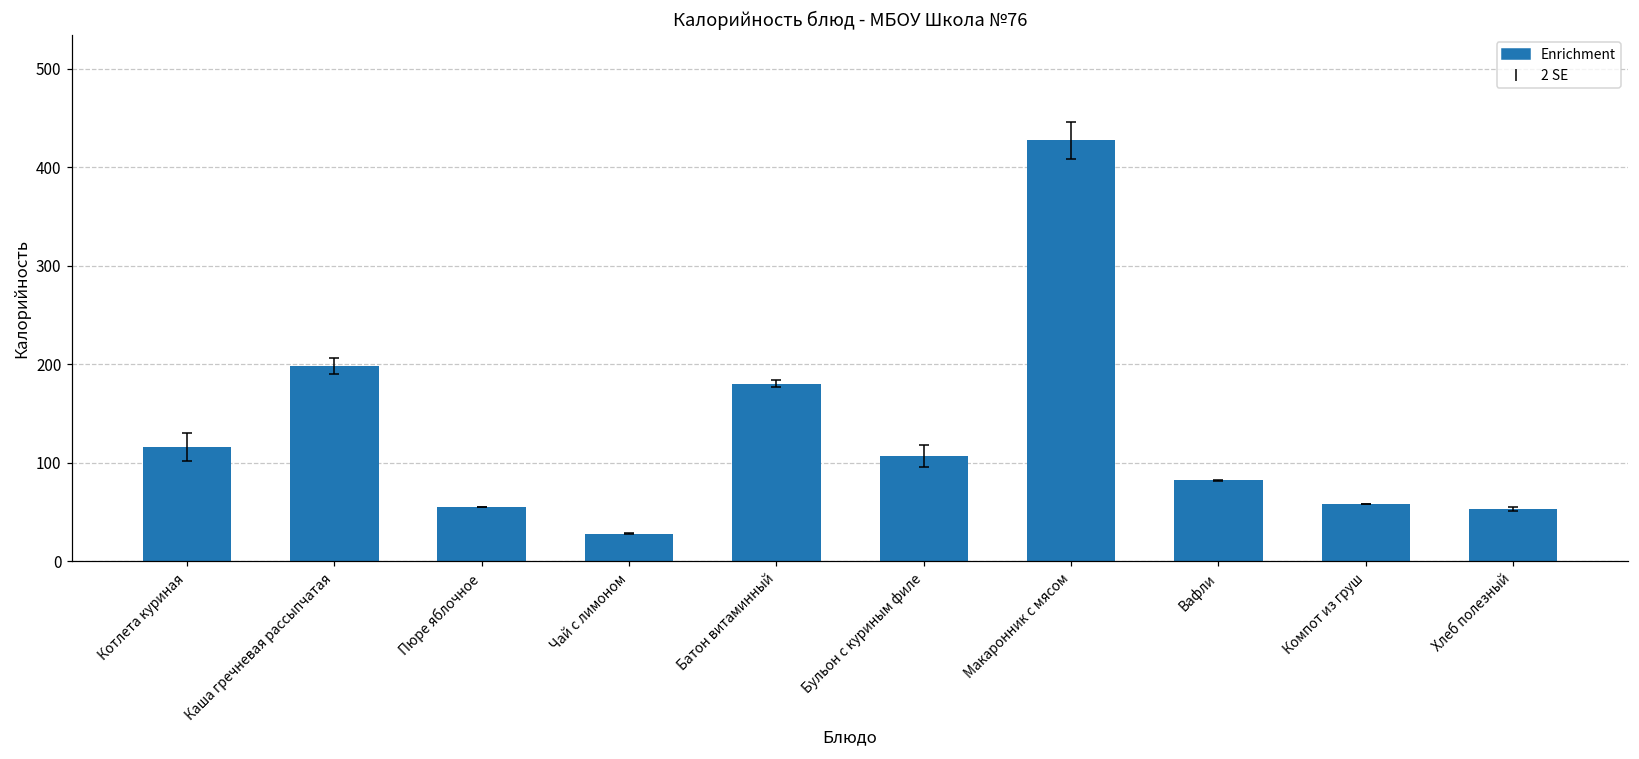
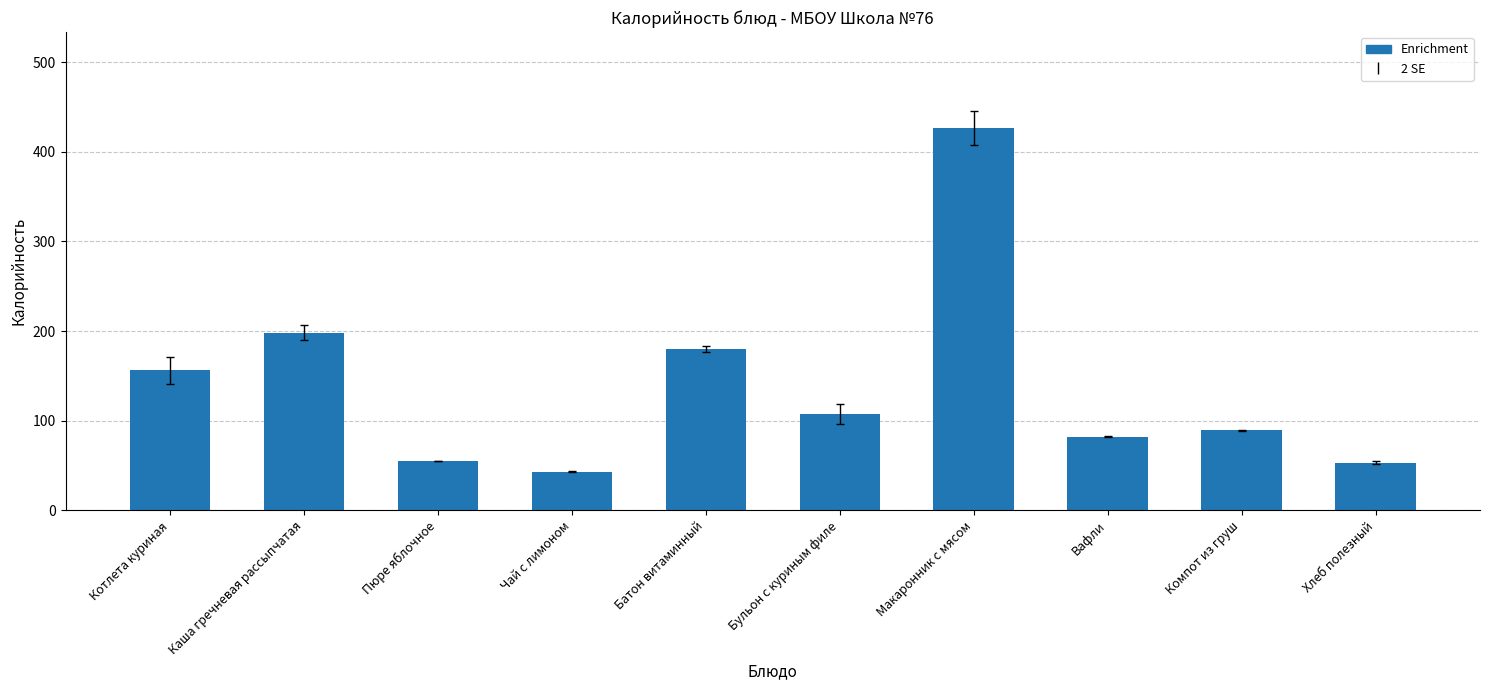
Enrichment, Котлета куриная: 120 -> 160
Enrichment, Чай с лимоном: 30 -> 40
Enrichment, Компот из груш: 60 -> 90
